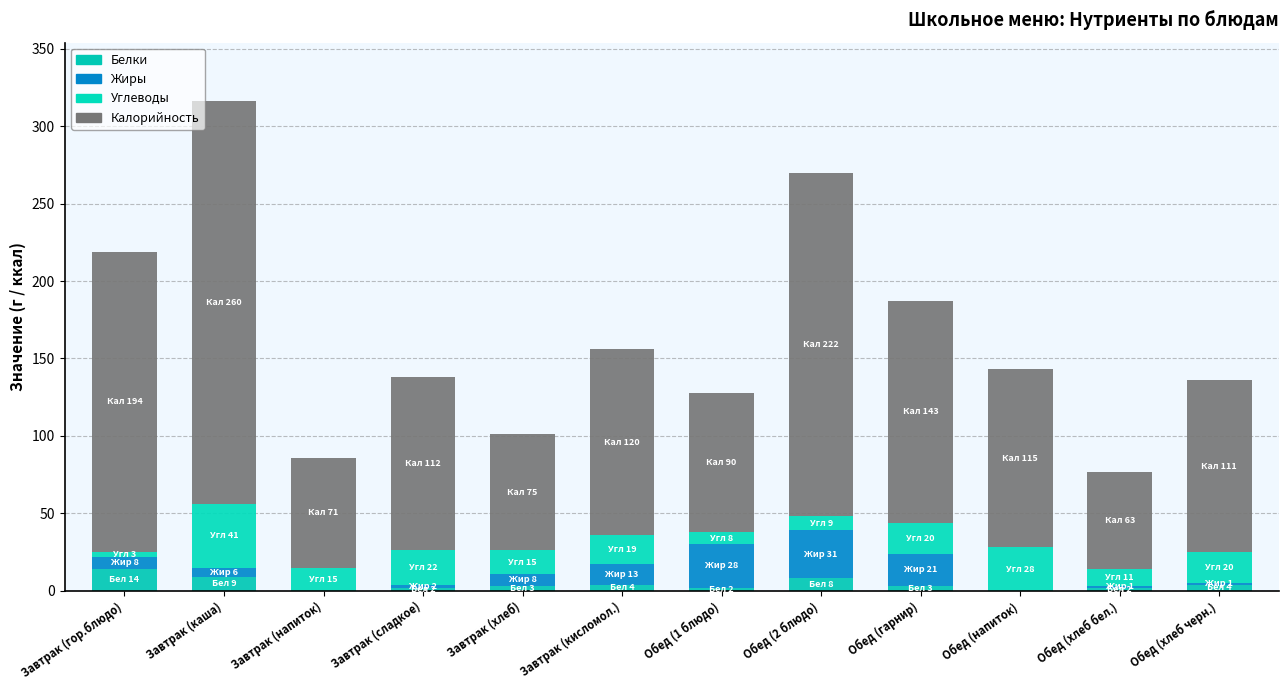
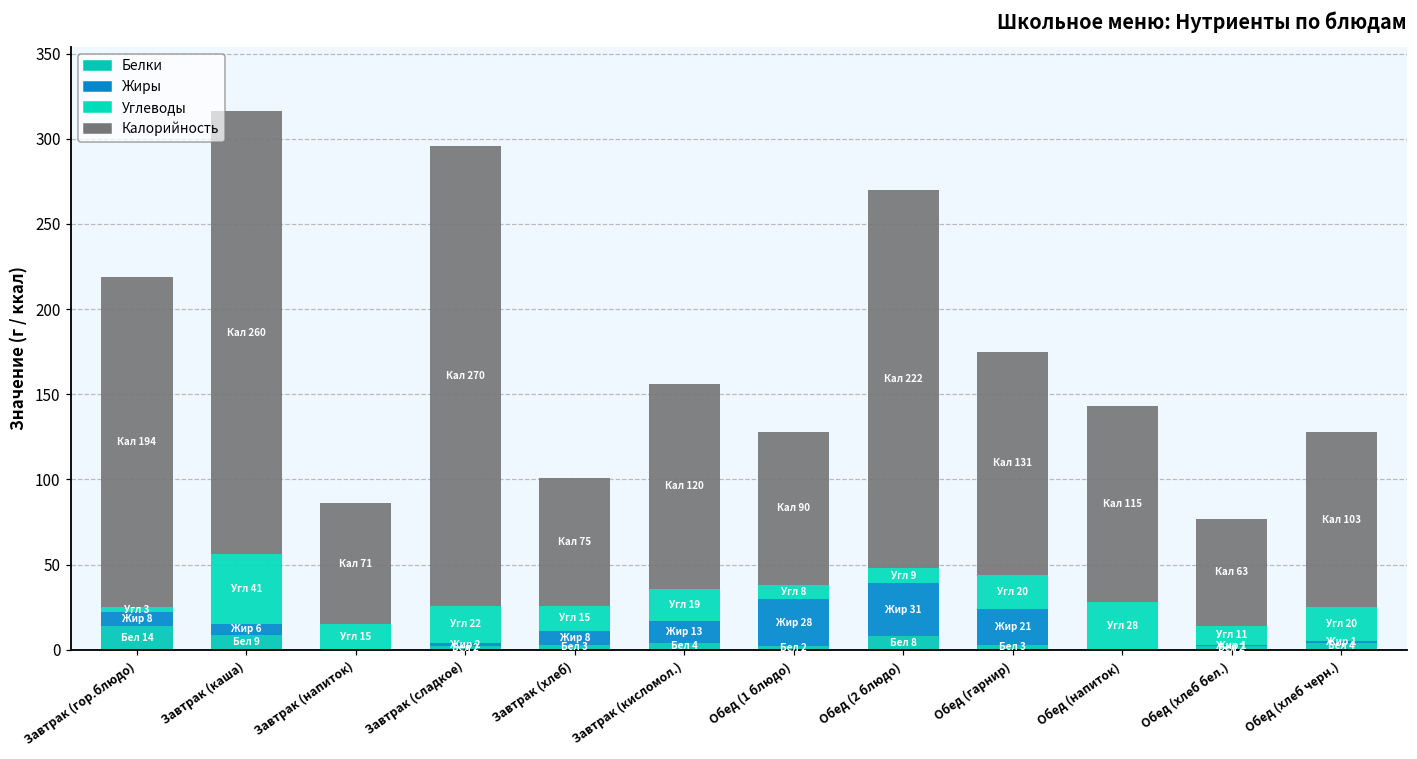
Калорийность, Завтрак (сладкое): 112 -> 270
Калорийность, Обед (гарнир): 143 -> 131
Калорийность, Обед (хлеб черн.): 111 -> 103
